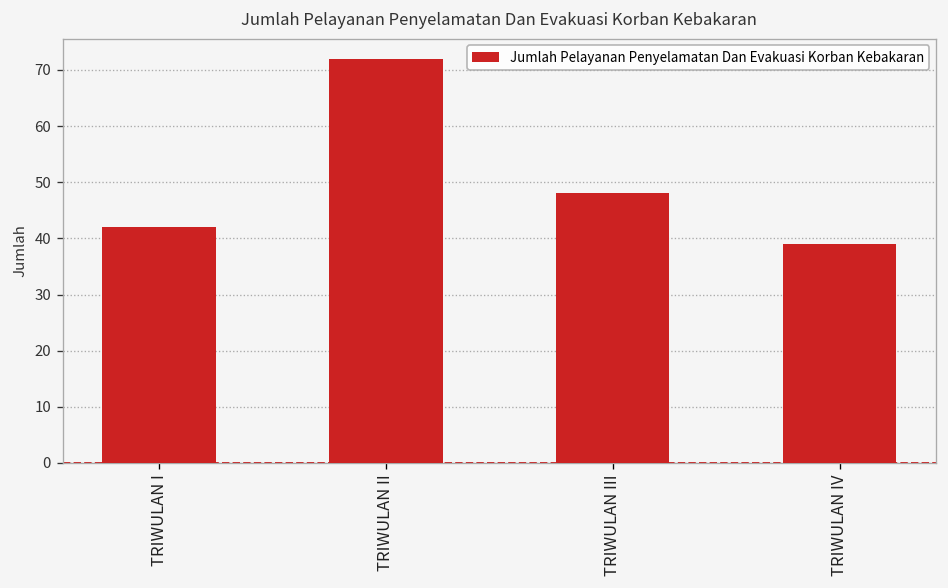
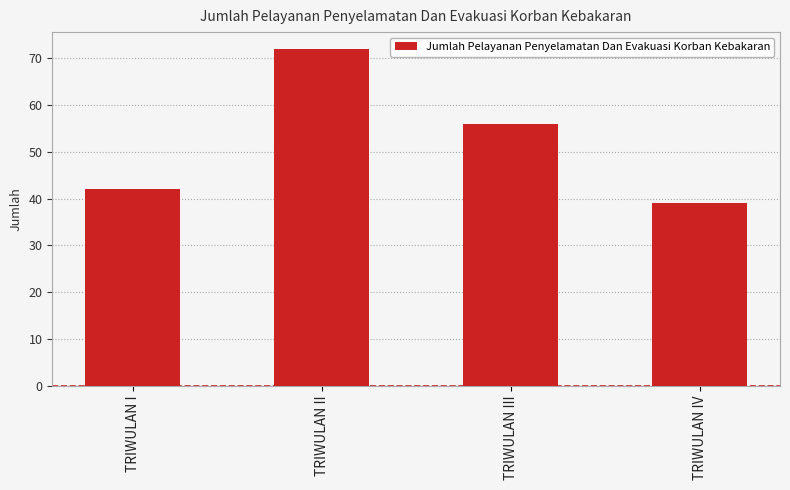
TRIWULAN III: 48 -> 56
